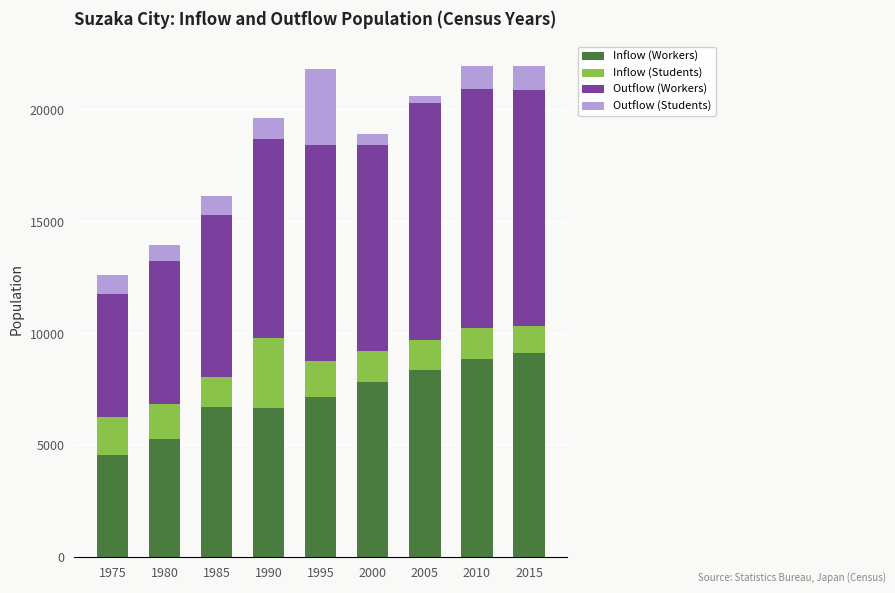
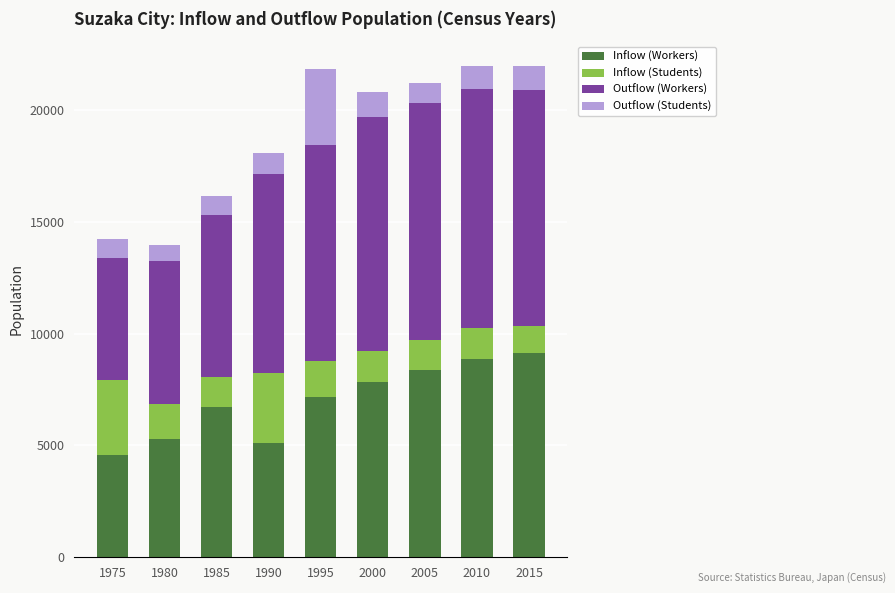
Inflow (Students), 1975: 1700 -> 3300
Inflow (Workers), 1990: 6700 -> 5100
Outflow (Workers), 2000: 9200 -> 10500
Outflow (Students), 2000: 500 -> 1100
Outflow (Students), 2005: 300 -> 900
